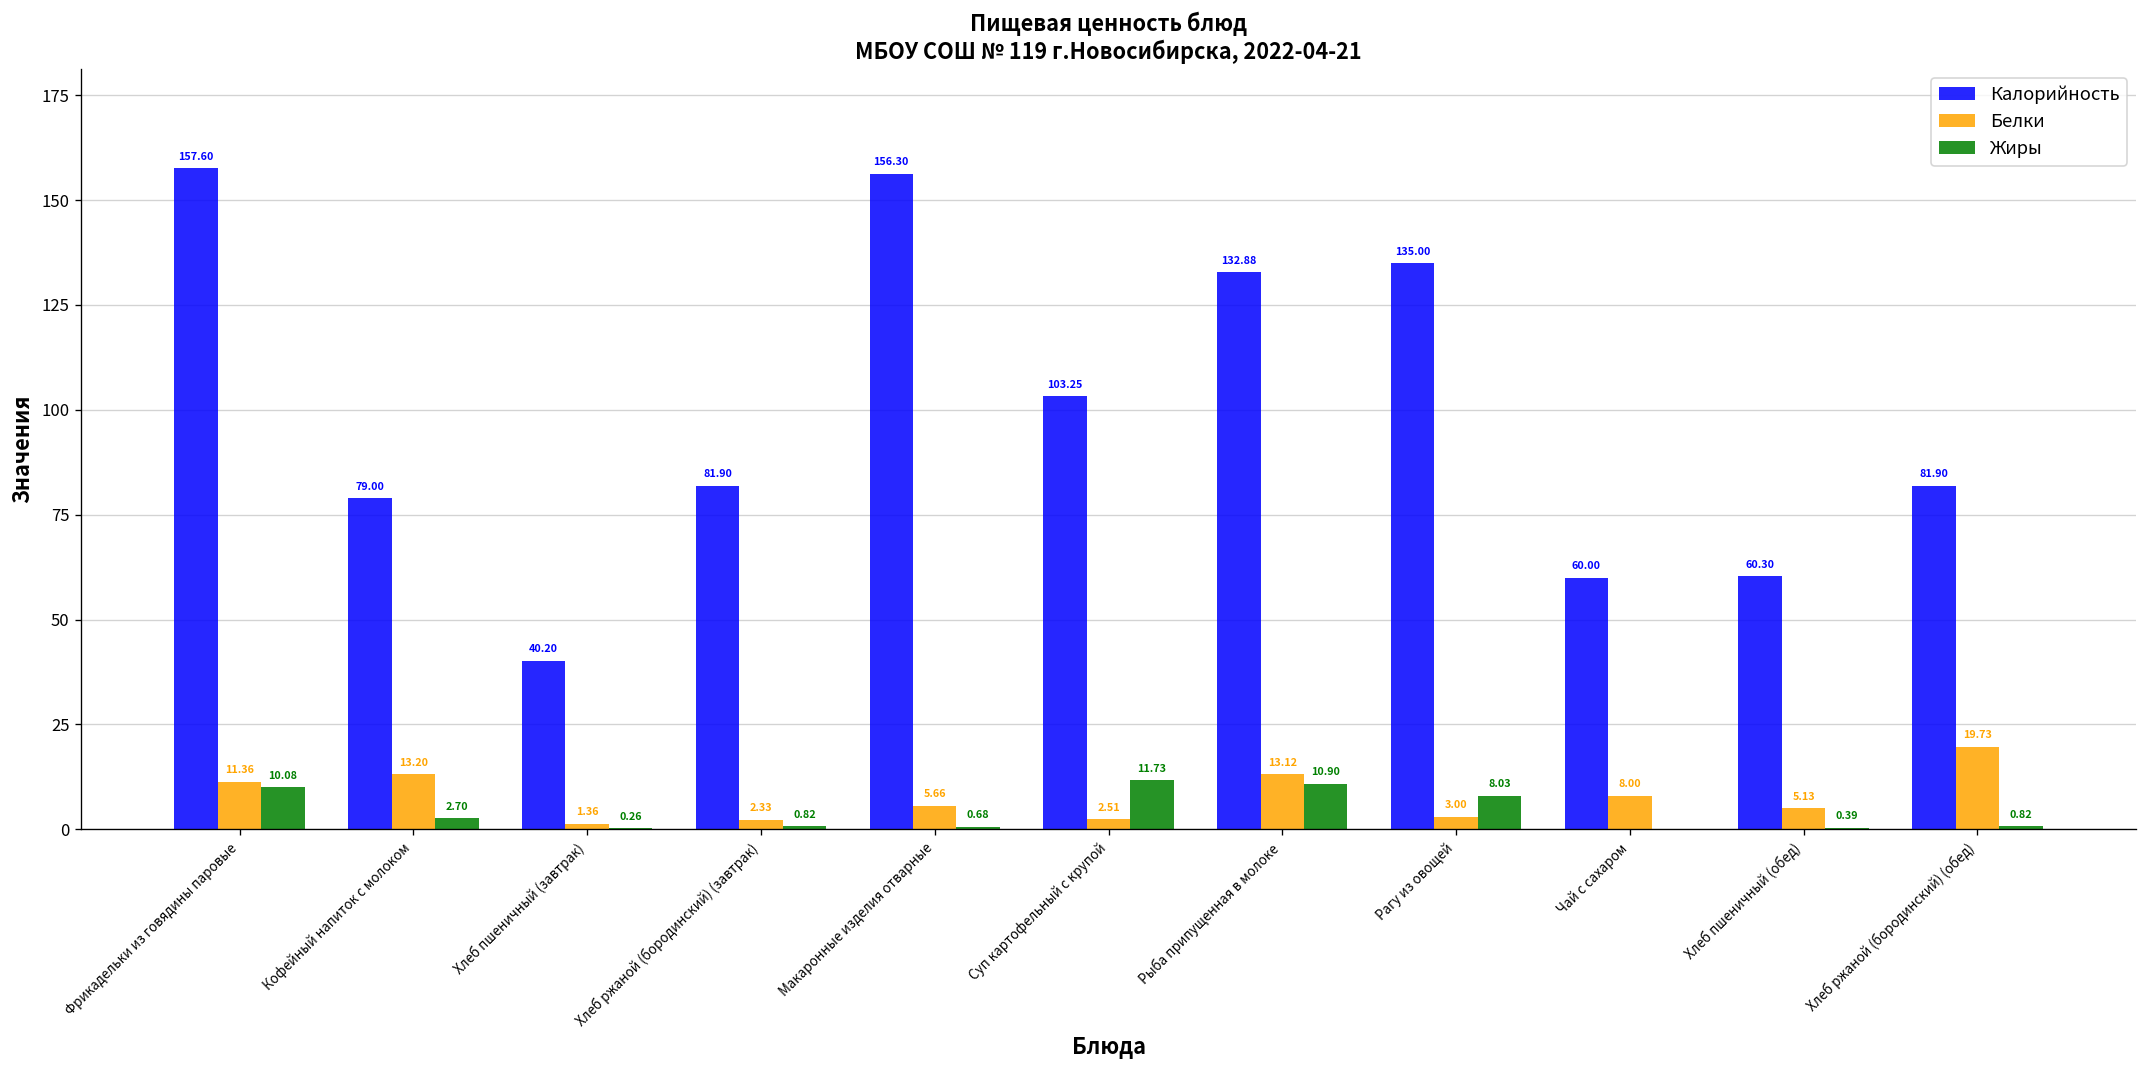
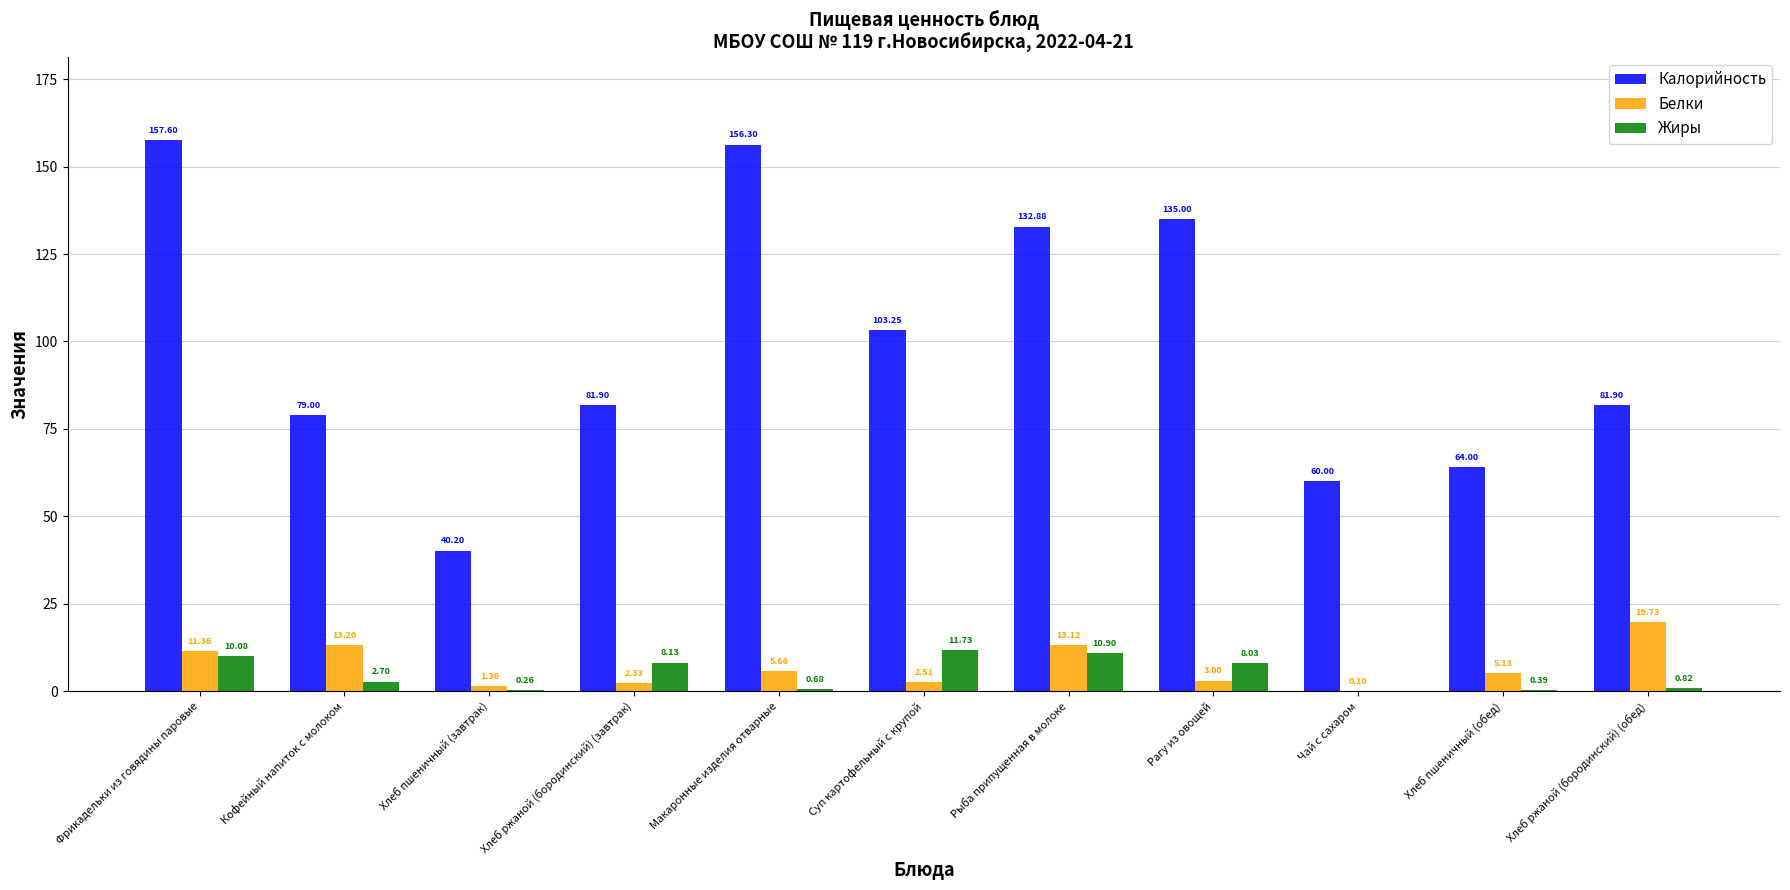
Жиры, Хлеб ржаной (бородинский) (завтрак): 0.82 -> 8.13
Белки, Чай с сахаром: 8.00 -> 0.10
Калорийность, Хлеб пшеничный (обед): 60.30 -> 64.00
